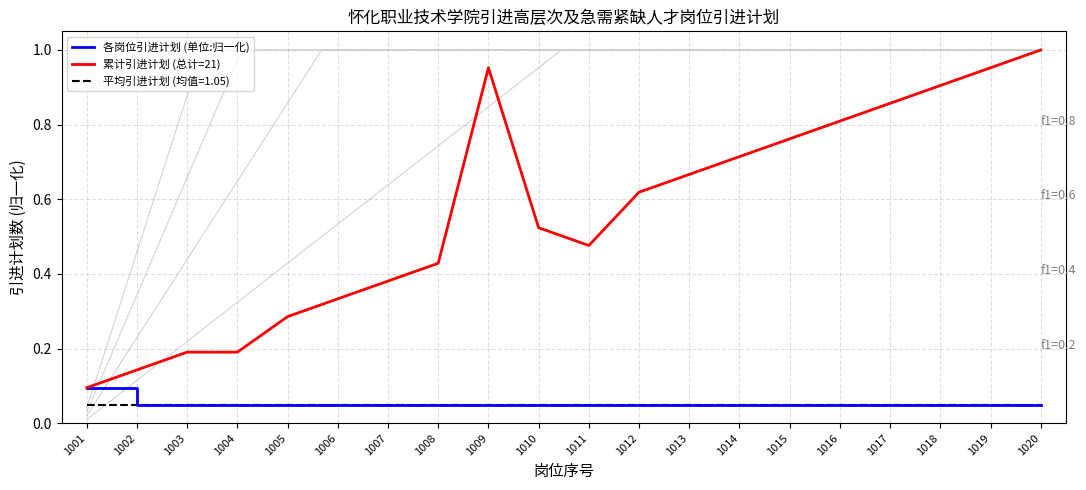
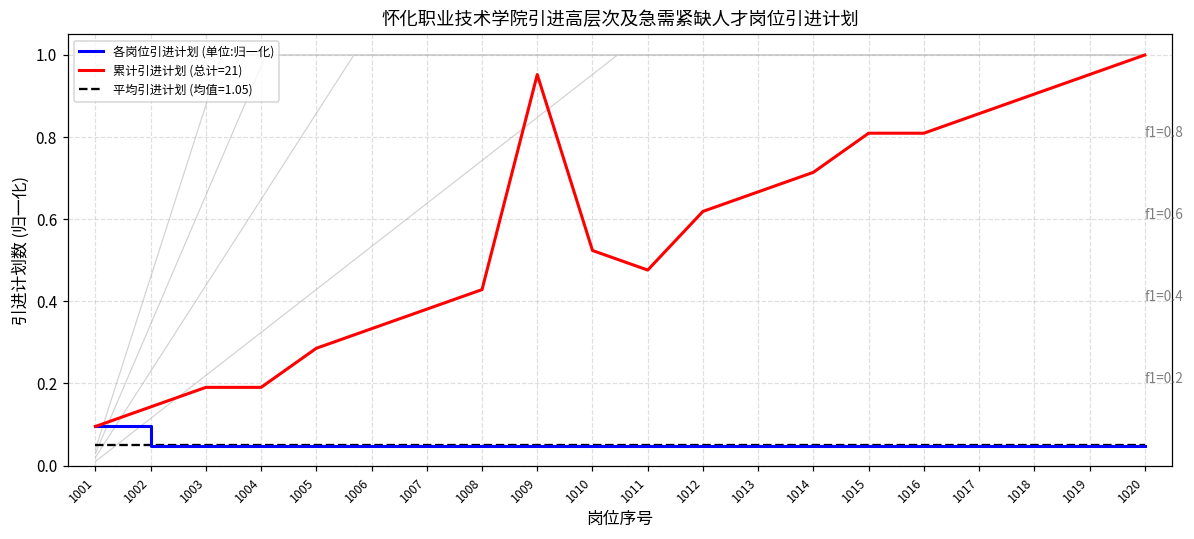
累计引进计划 (总计=21), 1015: 0.76 -> 0.81
